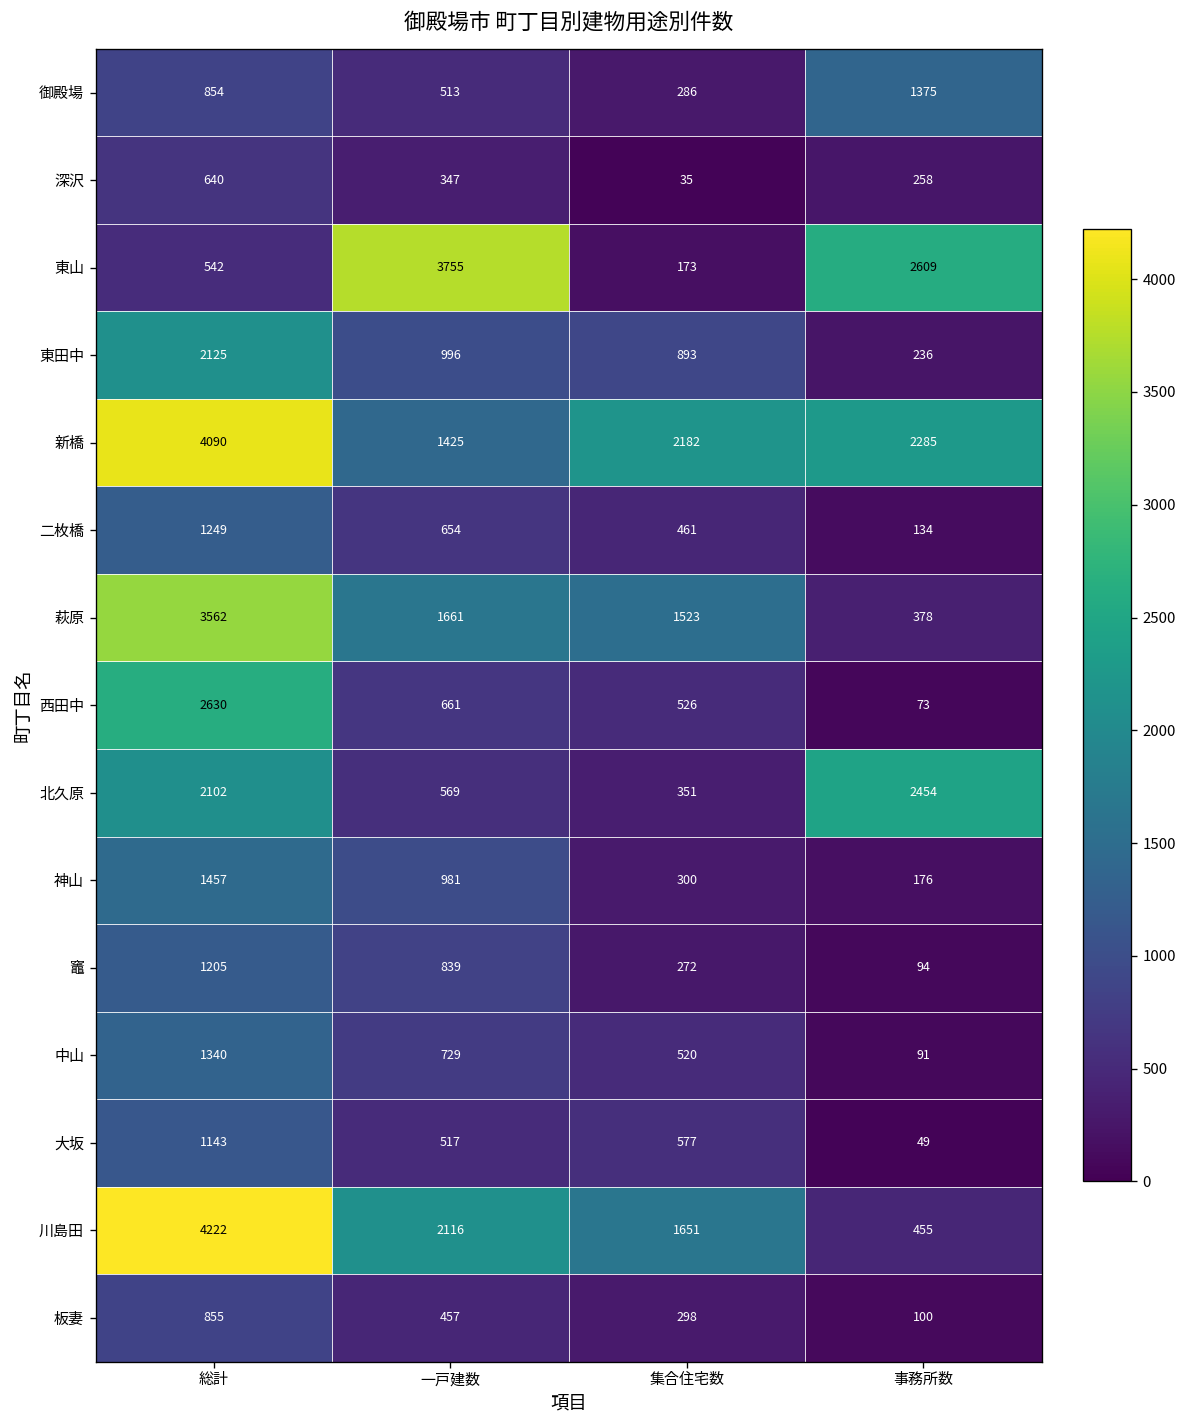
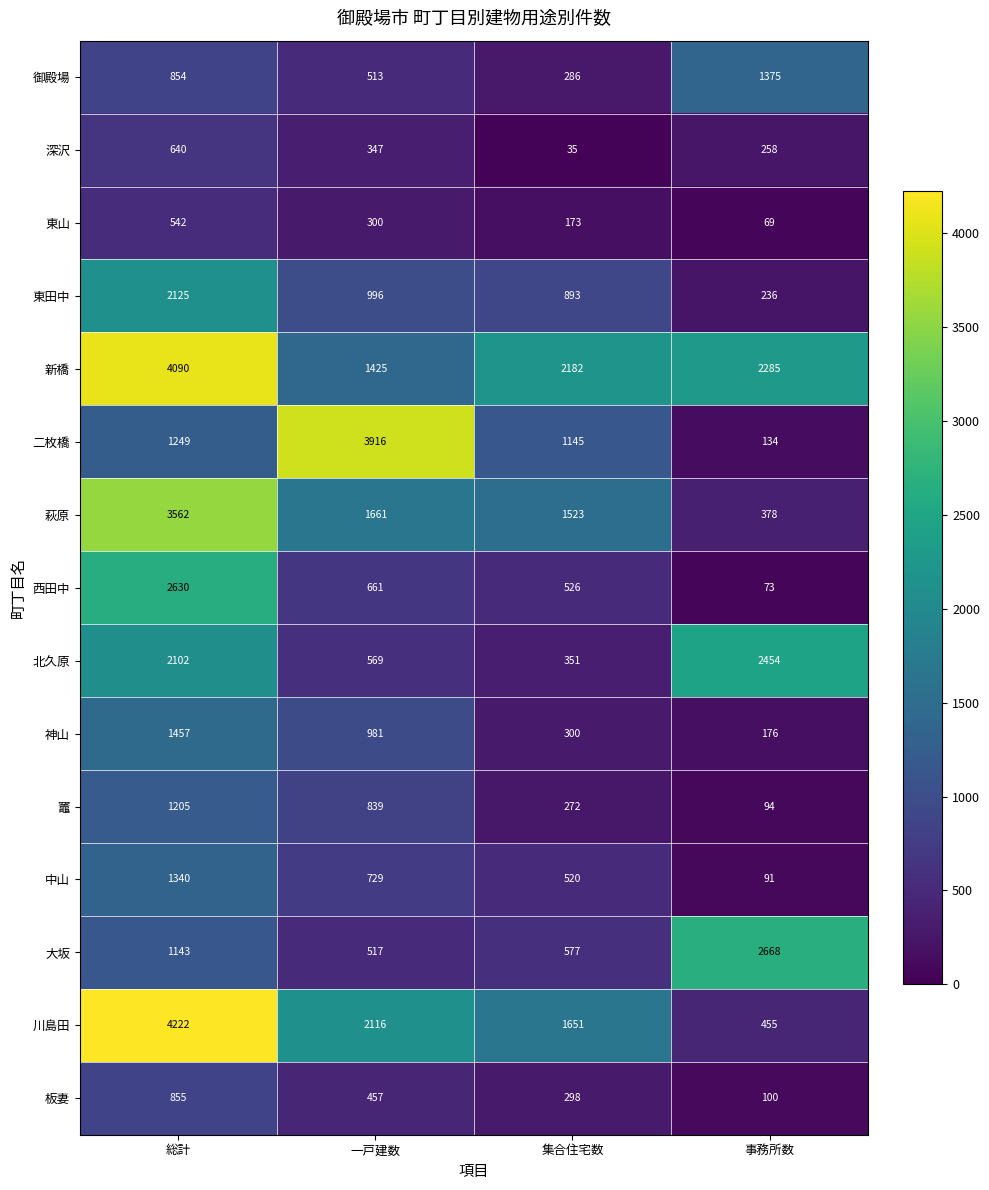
東山, 一戸建数: 3755 -> 300
東山, 事務所数: 2609 -> 69
二枚橋, 一戸建数: 654 -> 3916
二枚橋, 集合住宅数: 461 -> 1145
大坂, 事務所数: 49 -> 2668
